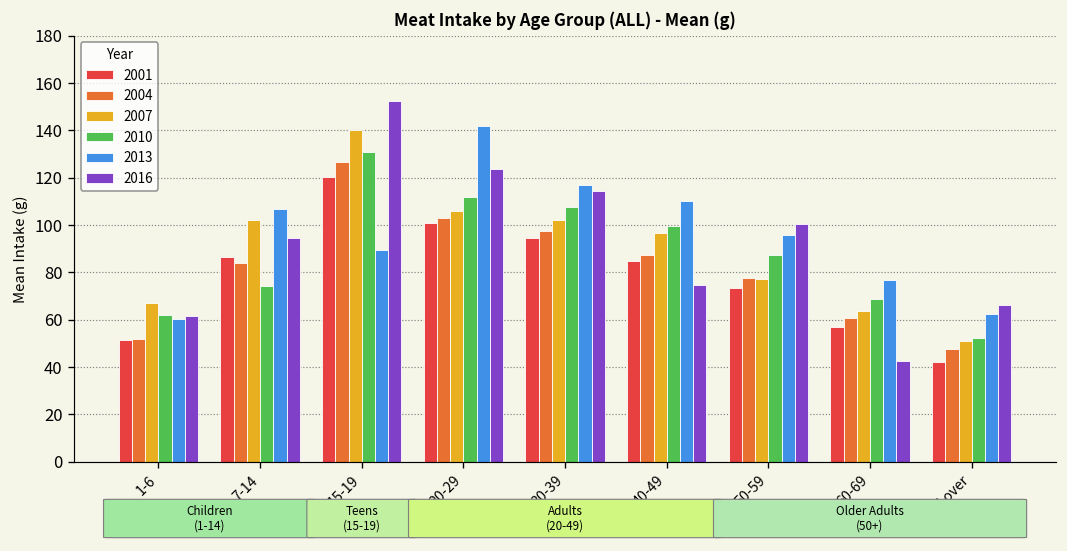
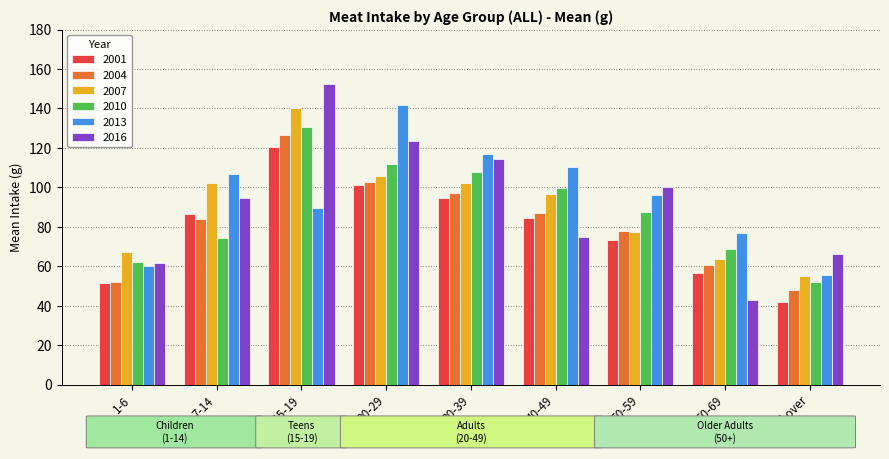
2007, 70 and over: 51 -> 55
2013, 70 and over: 63 -> 56
